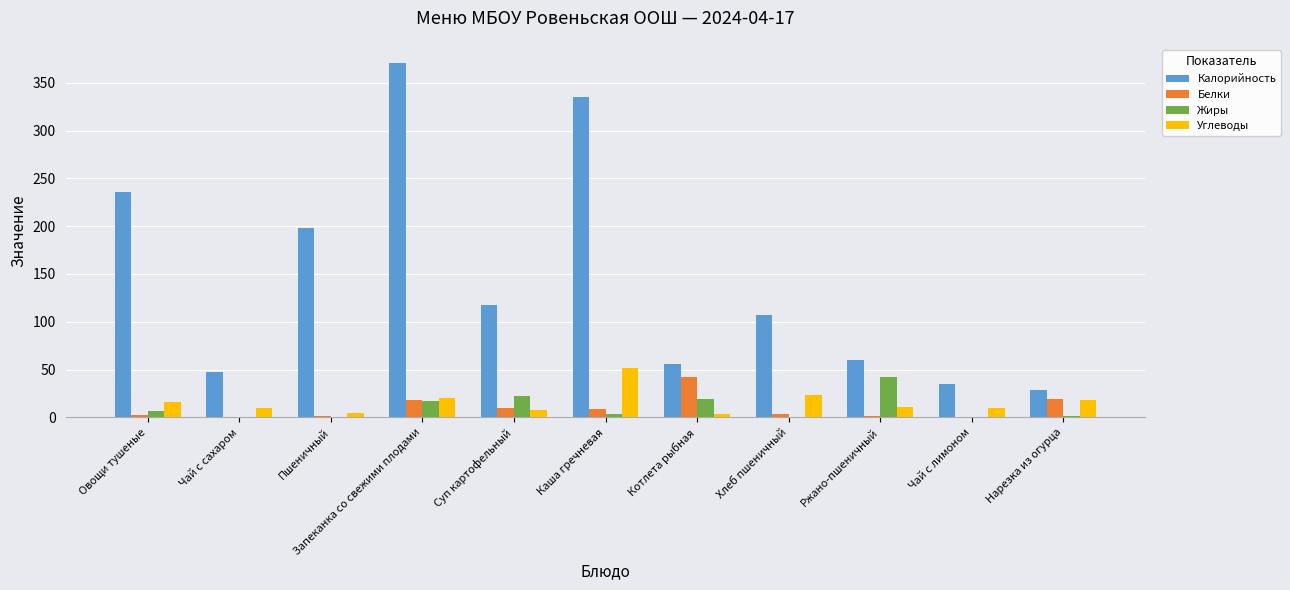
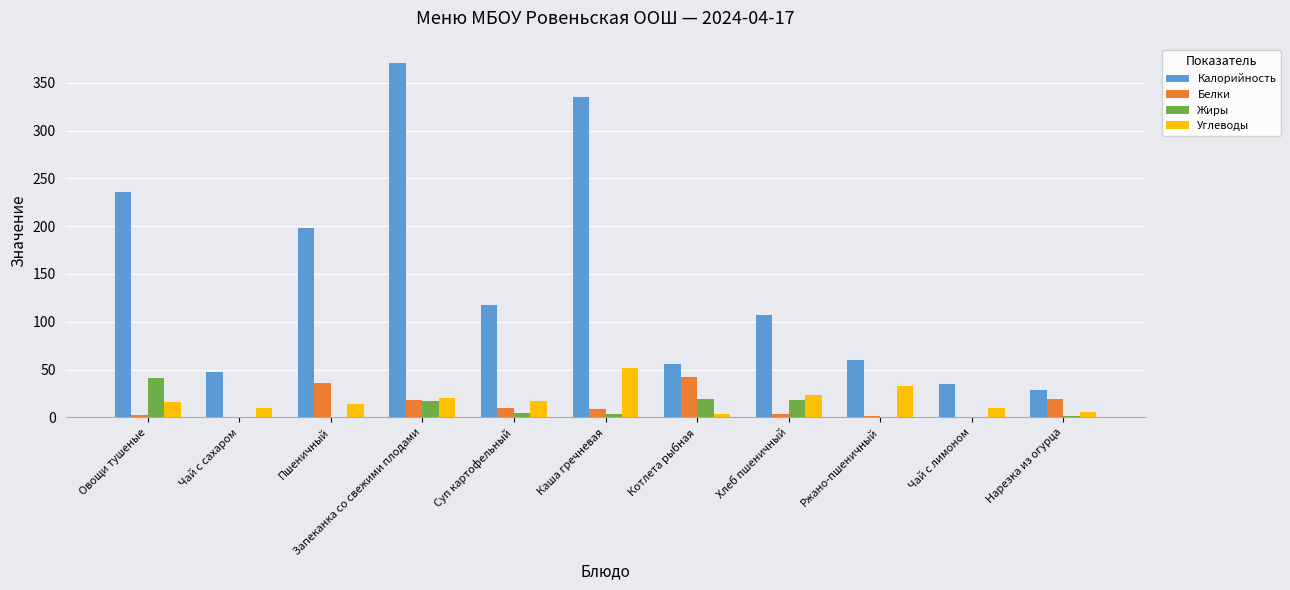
Жиры, Овощи тушеные: 10 -> 40
Белки, Пшеничный: 0 -> 40
Углеводы, Пшеничный: 5 -> 14
Жиры, Суп картофельный: 20 -> 10
Углеводы, Суп картофельный: 10 -> 20
Жиры, Хлеб пшеничный: 0 -> 20
Жиры, Ржано-пшеничный: 40 -> 0
Углеводы, Ржано-пшеничный: 10 -> 30
Углеводы, Нарезка из огурца: 20 -> 10
